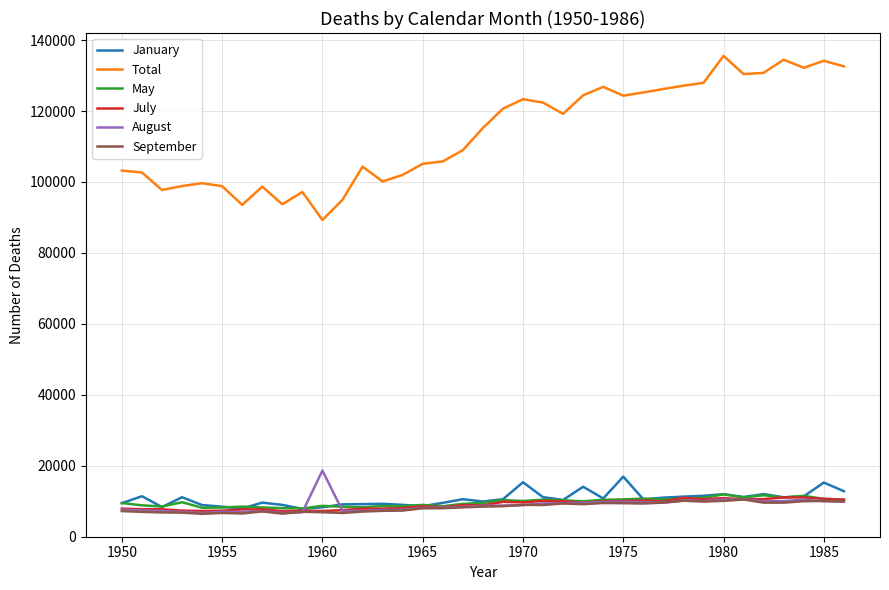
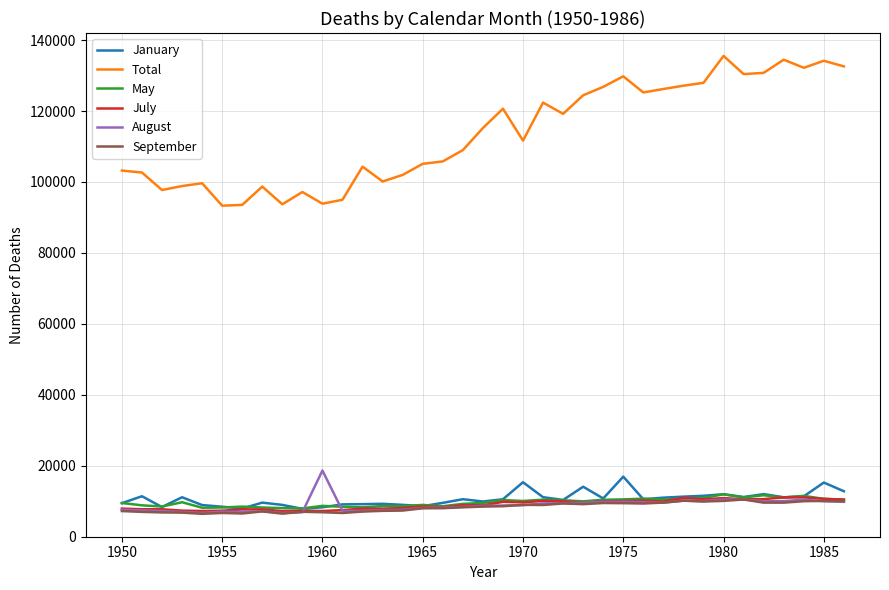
Total, 1955: 99000 -> 93000
Total, 1960: 89000 -> 94000
Total, 1970: 123000 -> 112000
Total, 1975: 124000 -> 130000
